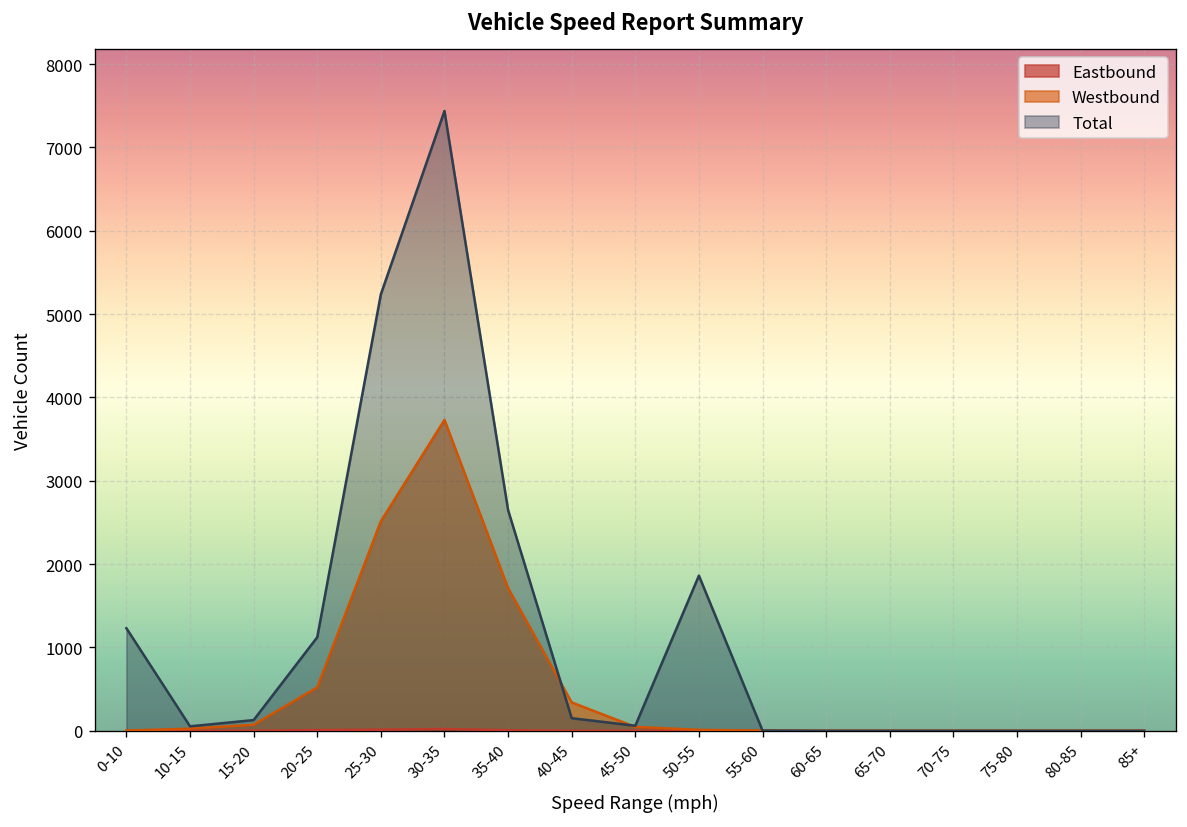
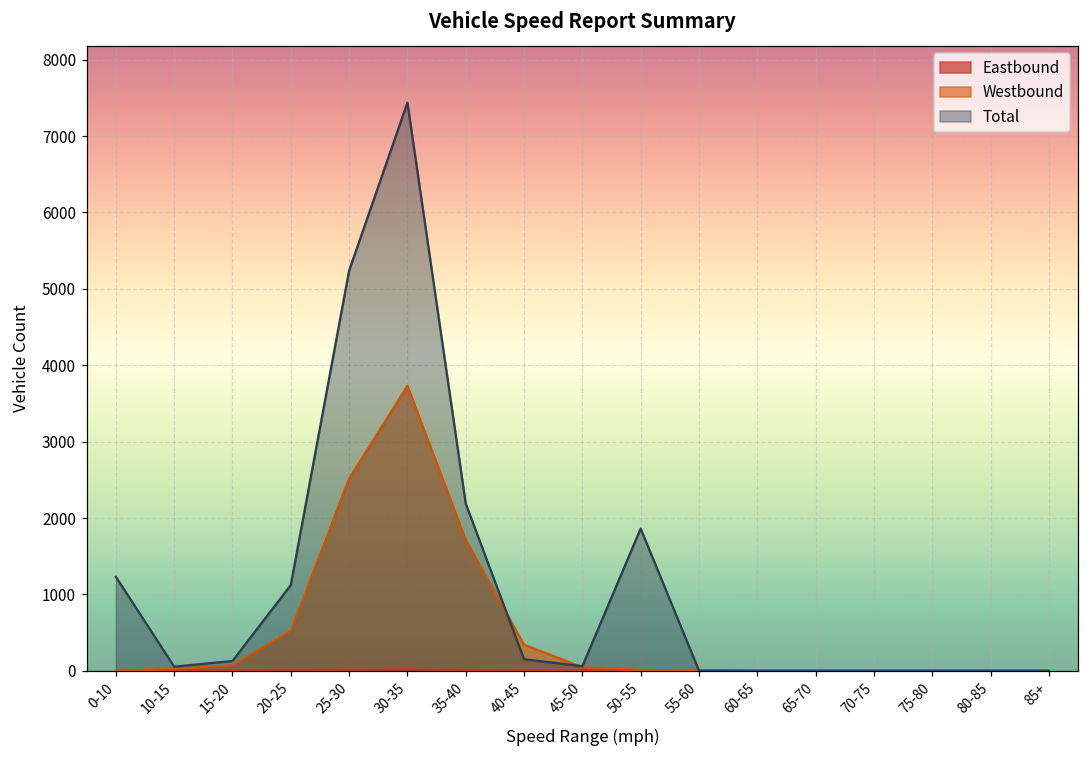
Total, 35-40: 2600 -> 2200
